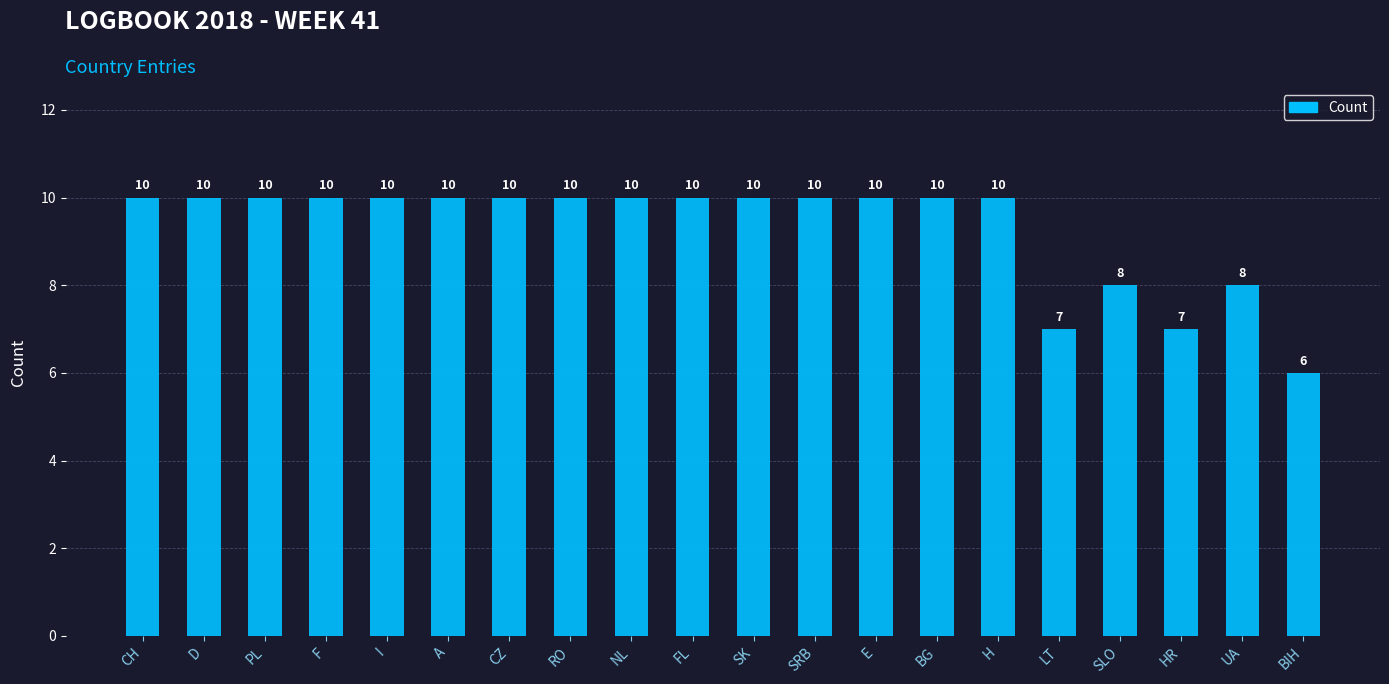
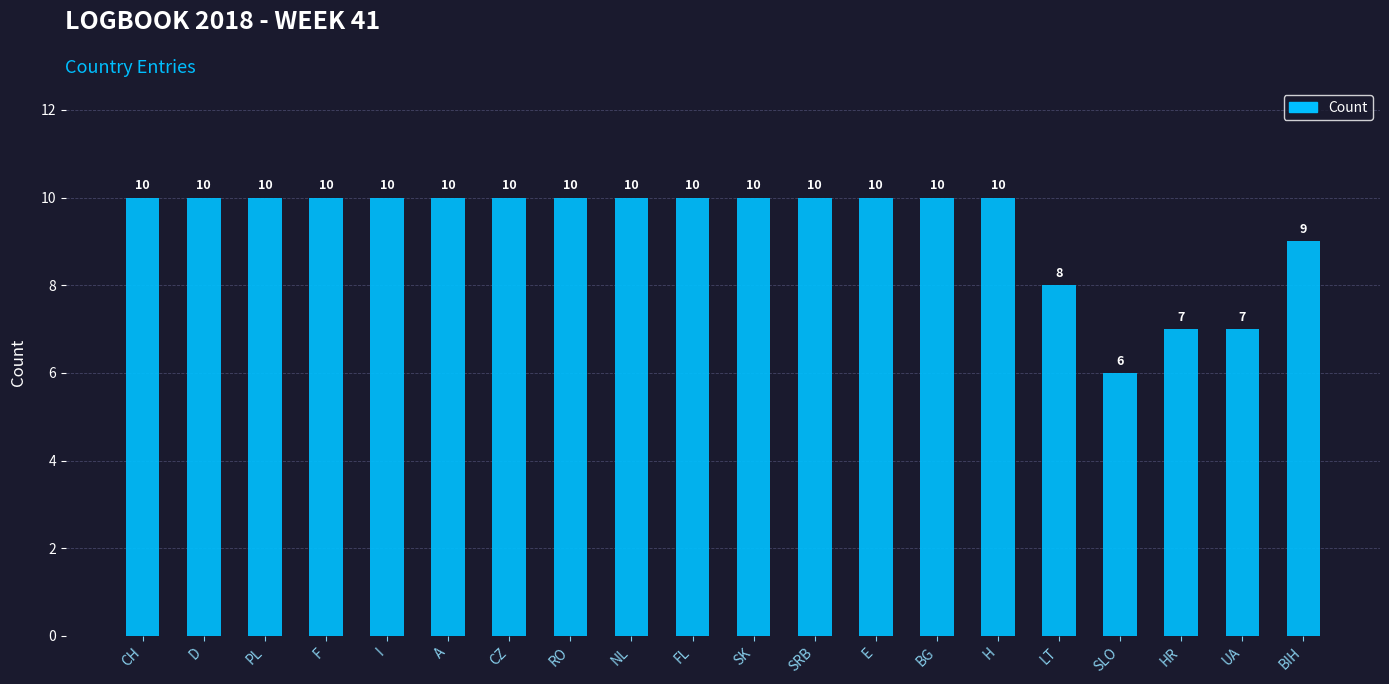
LT: 7 -> 8
SLO: 8 -> 6
UA: 8 -> 7
BIH: 6 -> 9
